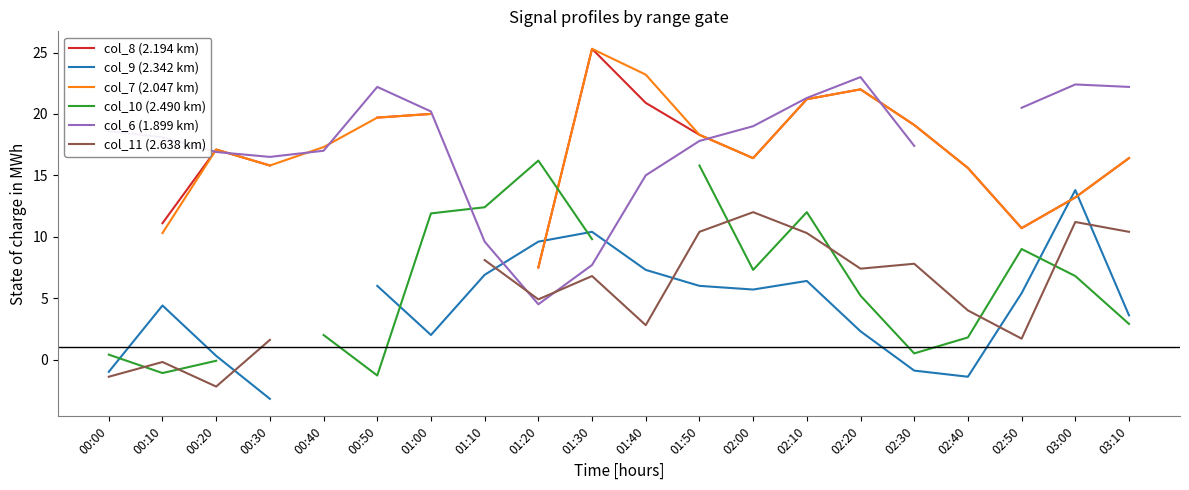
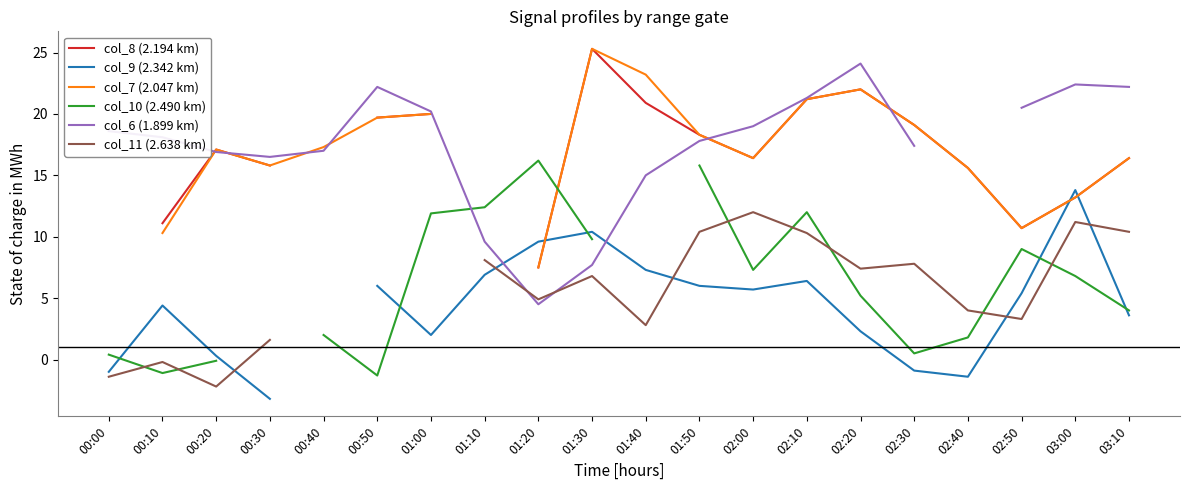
col_6 (1.899 km), 02:20: 23.0 -> 24.1
col_11 (2.638 km), 02:50: 1.7 -> 3.3
col_10 (2.490 km), 03:10: 2.9 -> 4.0
